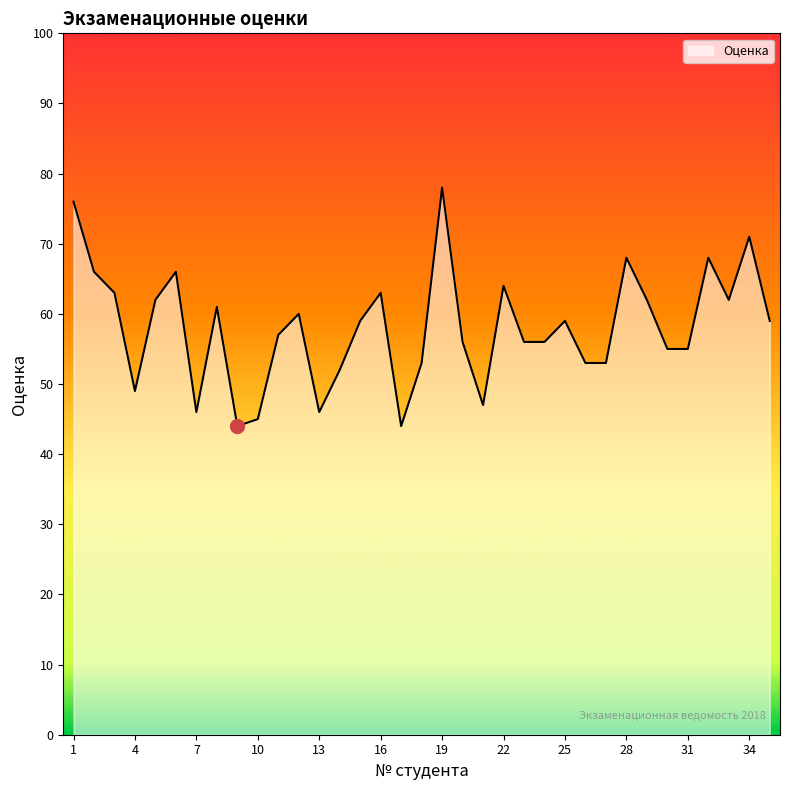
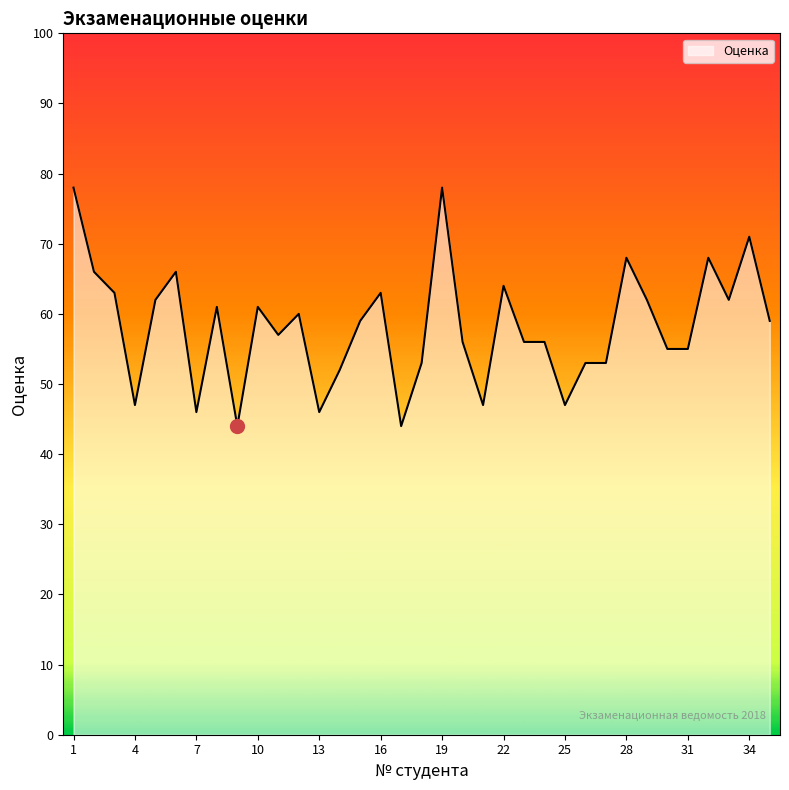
Оценка, 1: 76 -> 78
Оценка, 4: 49 -> 47
Оценка, 10: 45 -> 61
Оценка, 25: 59 -> 47
